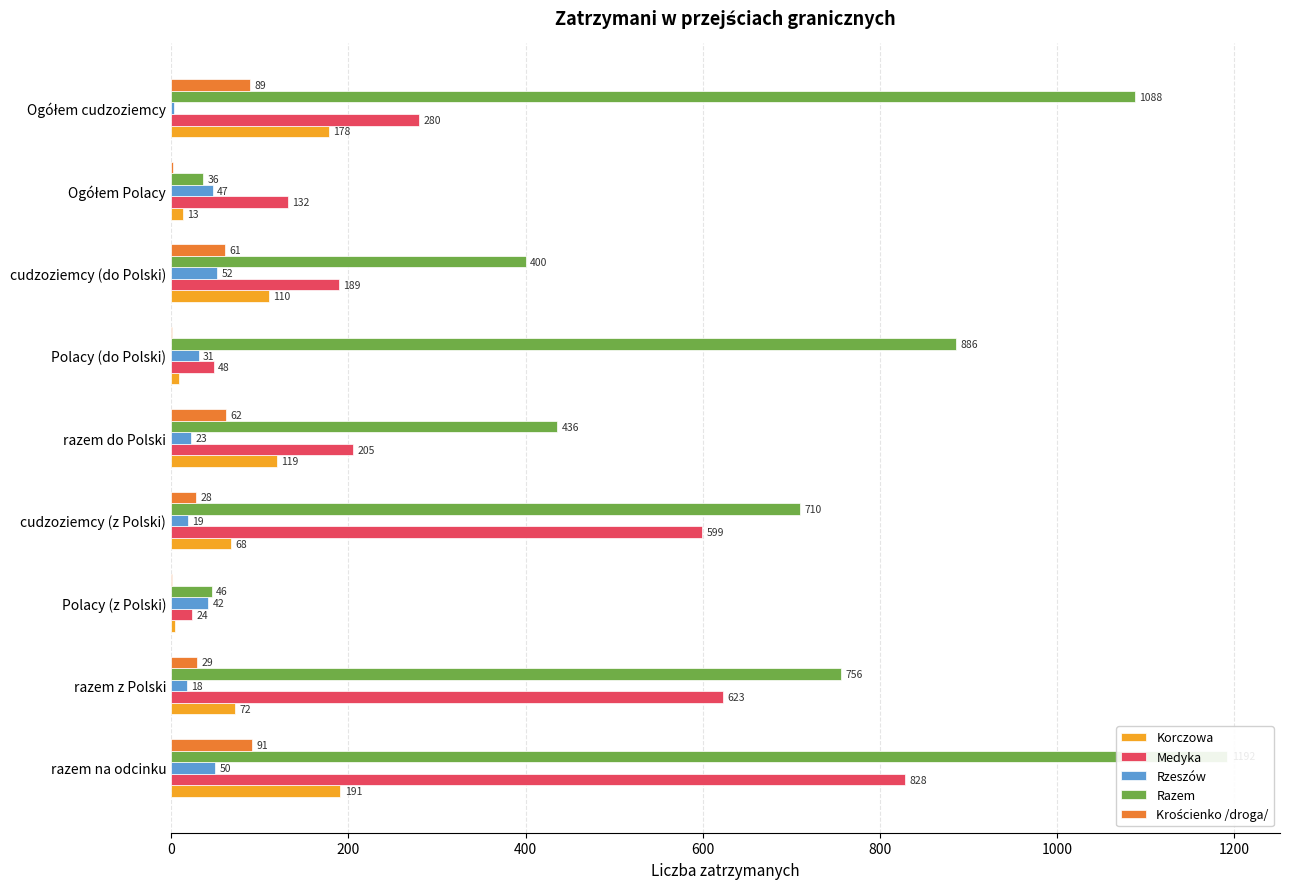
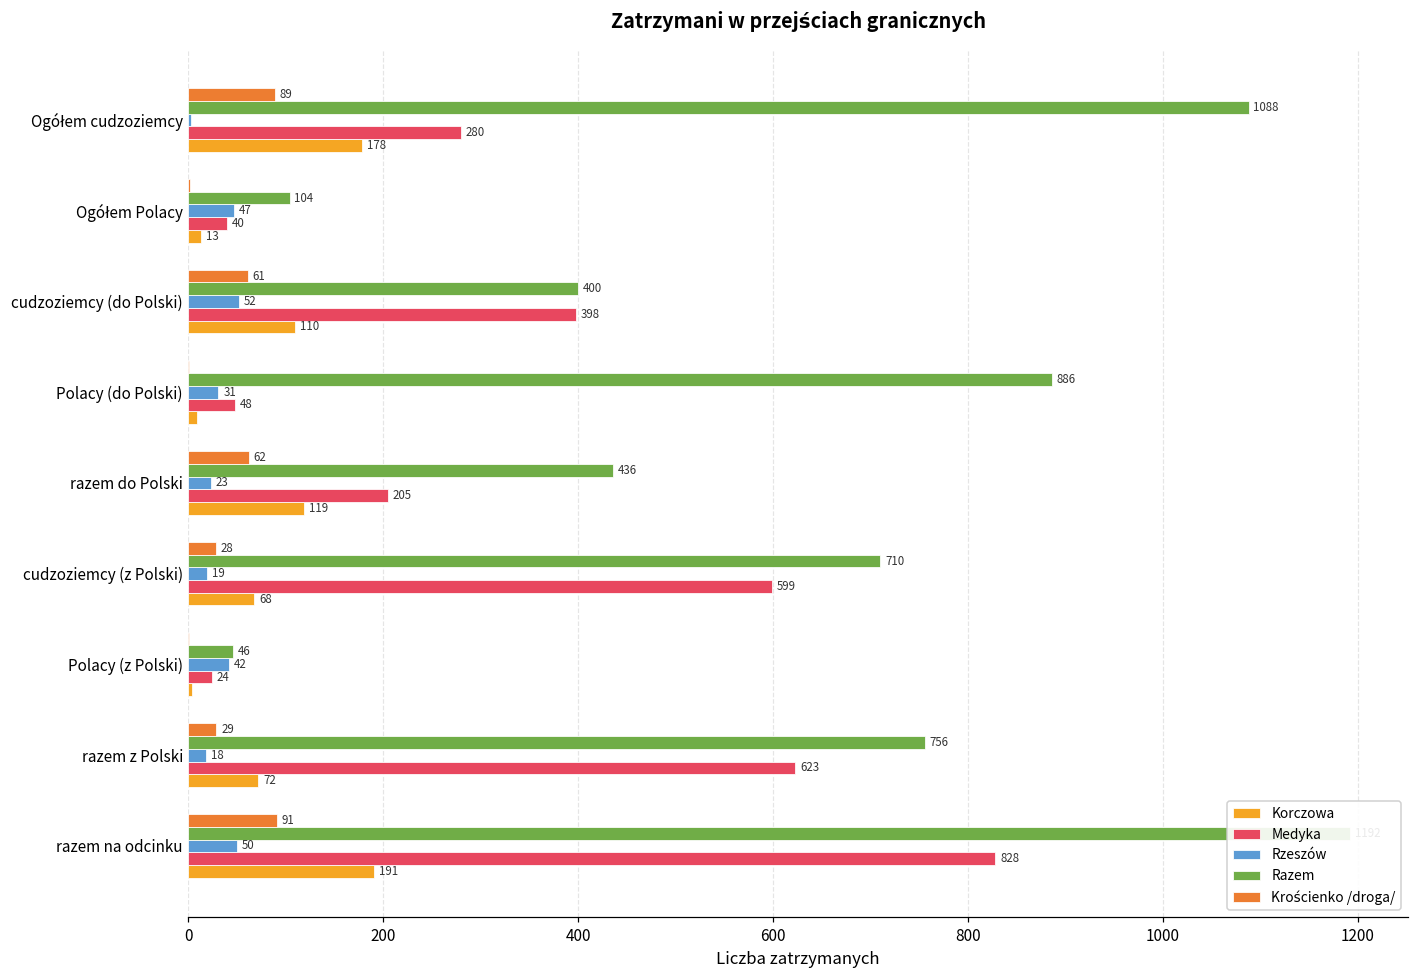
Razem, Ogółem Polacy: 36 -> 104
Medyka, Ogółem Polacy: 132 -> 40
Medyka, cudzoziemcy (do Polski): 189 -> 398
